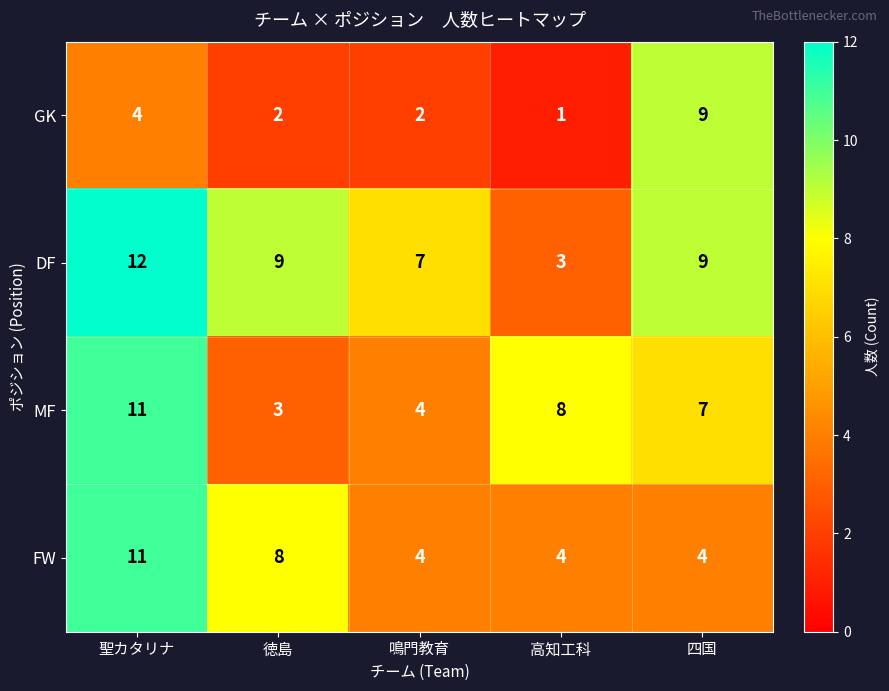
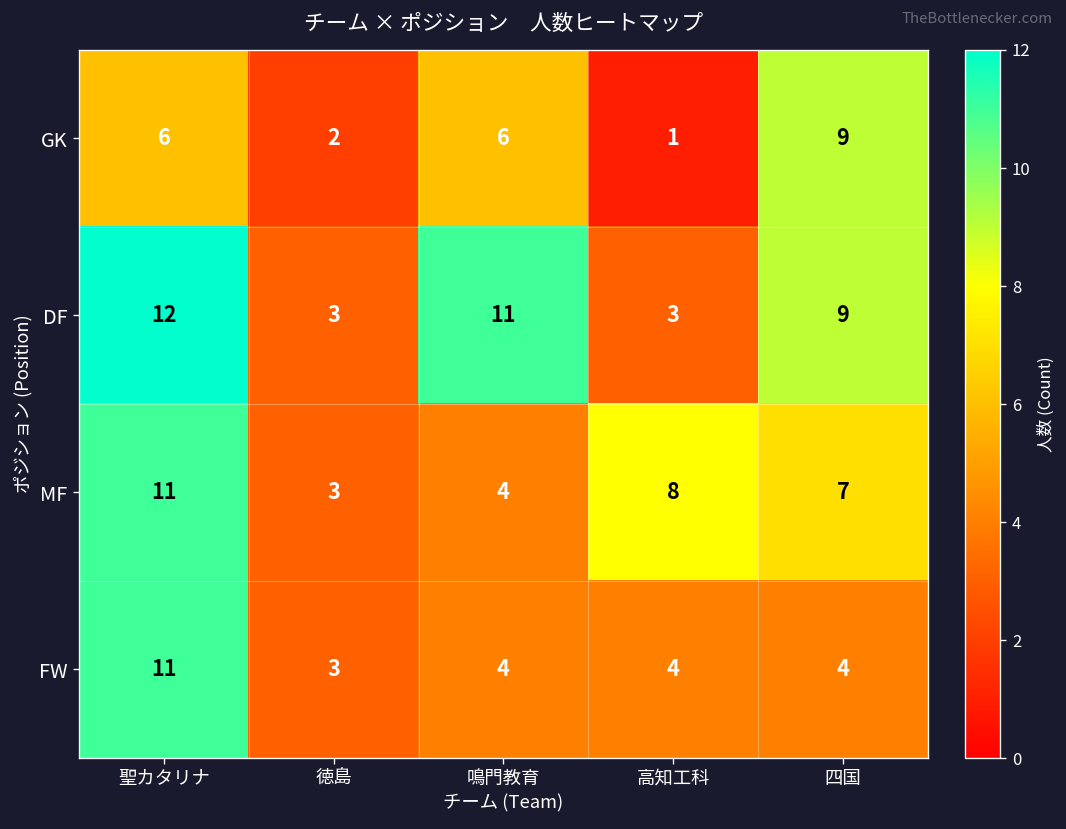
GK, 聖カタリナ: 4 -> 6
GK, 鳴門教育: 2 -> 6
DF, 徳島: 9 -> 3
DF, 鳴門教育: 7 -> 11
FW, 徳島: 8 -> 3
